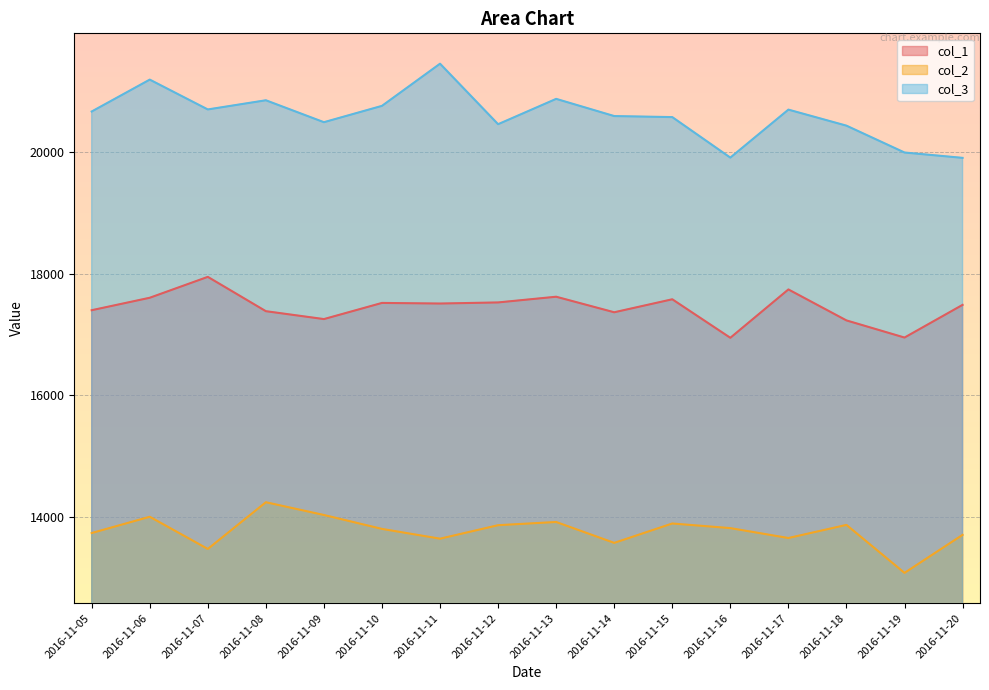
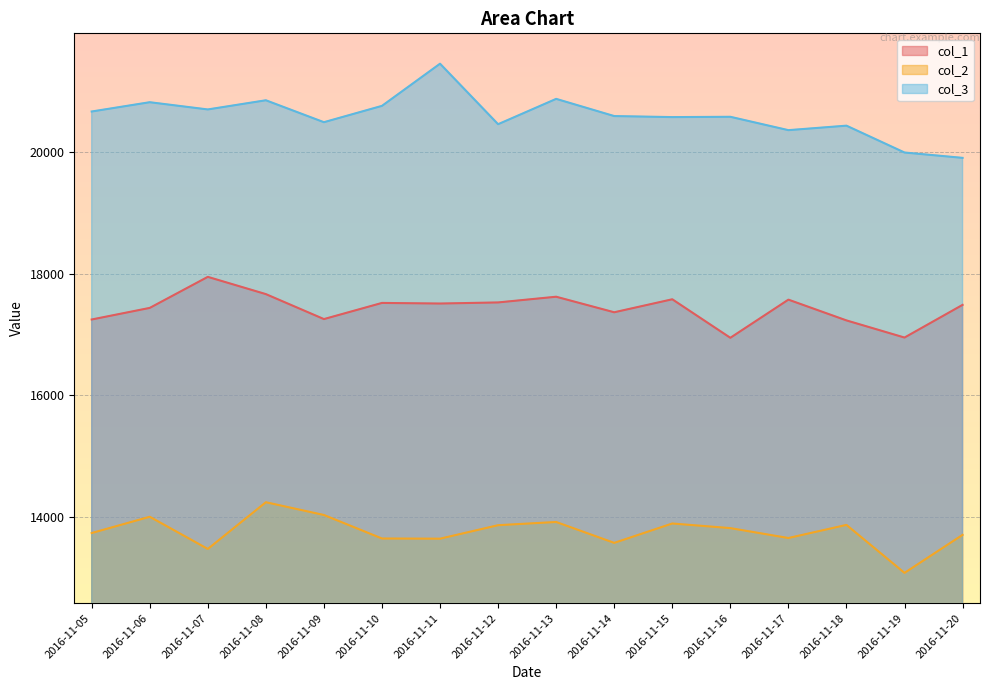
col_1, 2016-11-05: 17400 -> 17200
col_1, 2016-11-06: 17600 -> 17400
col_3, 2016-11-06: 21200 -> 20800
col_1, 2016-11-08: 17400 -> 17700
col_2, 2016-11-10: 13800 -> 13600
col_3, 2016-11-16: 19900 -> 20600
col_1, 2016-11-17: 17700 -> 17600
col_3, 2016-11-17: 20700 -> 20400
